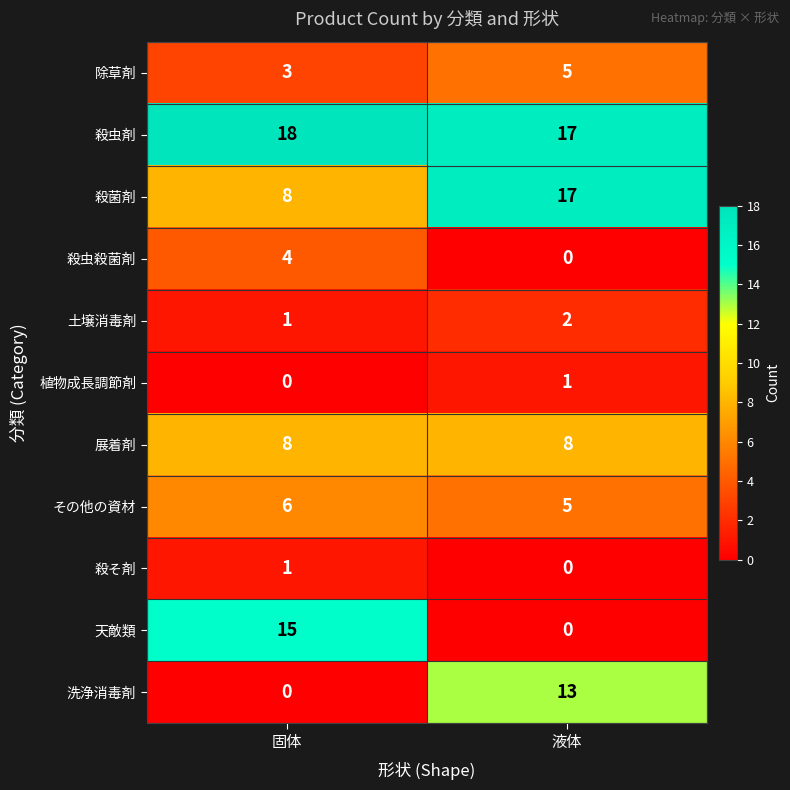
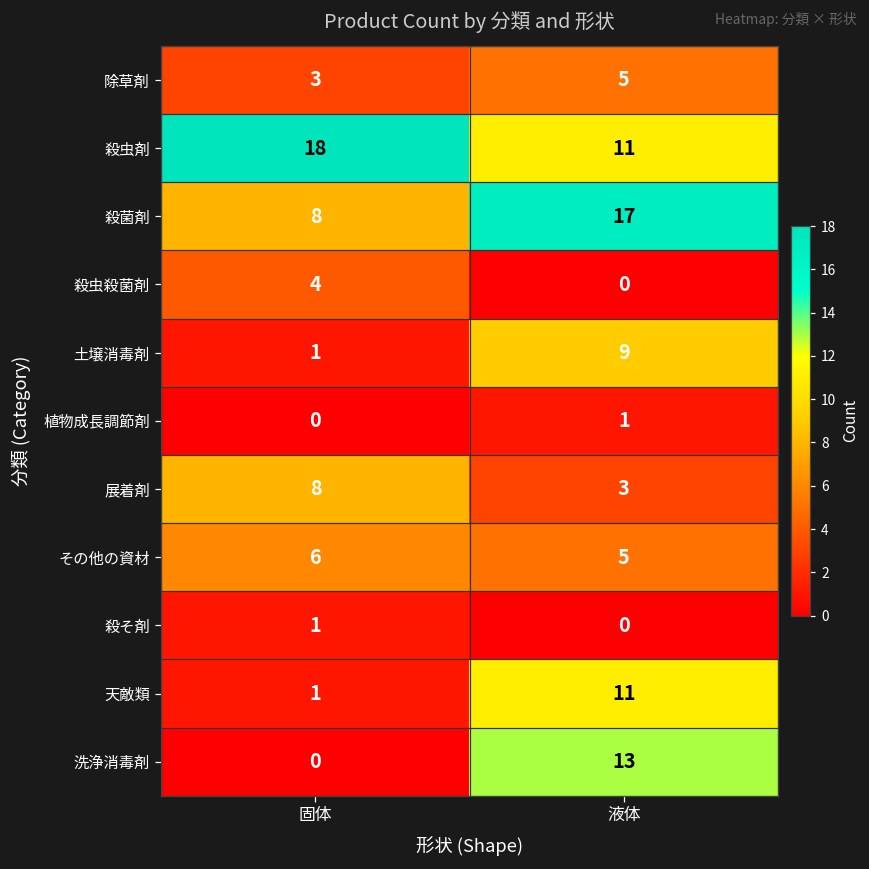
殺虫剤, 液体: 17 -> 11
土壌消毒剤, 液体: 2 -> 9
展着剤, 液体: 8 -> 3
天敵類, 固体: 15 -> 1
天敵類, 液体: 0 -> 11
